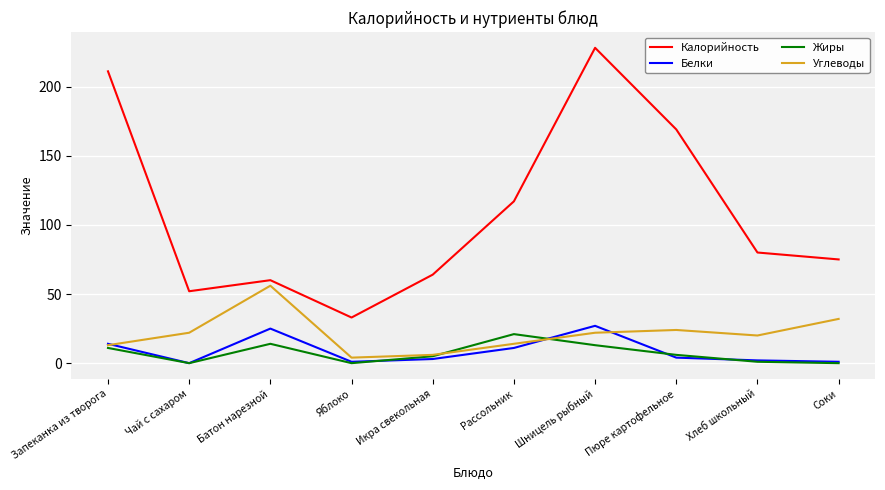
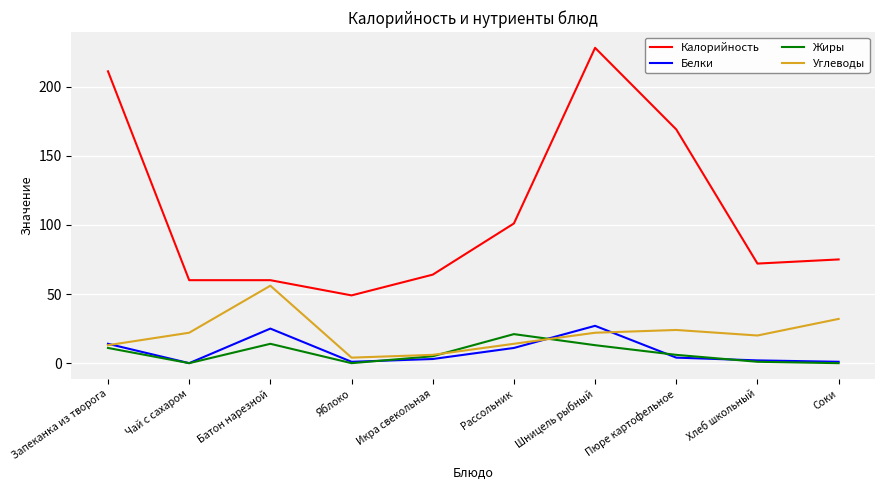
Калорийность, Чай с сахаром: 52 -> 60
Калорийность, Яблоко: 33 -> 49
Калорийность, Рассольник: 117 -> 101
Калорийность, Хлеб школьный: 80 -> 72
